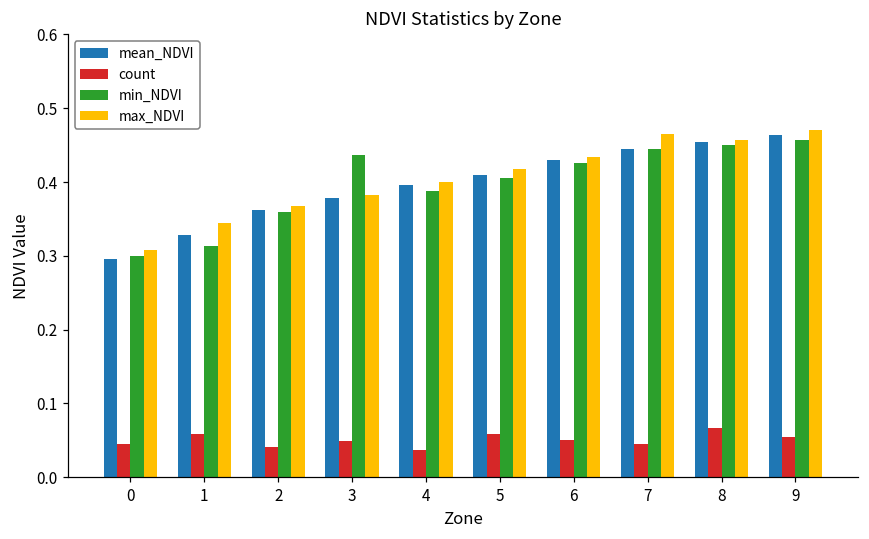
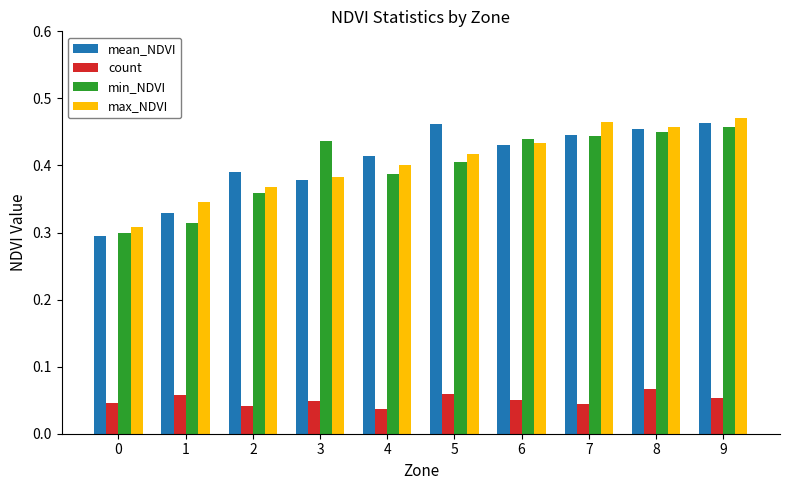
mean_NDVI, 2: 0.36 -> 0.39
mean_NDVI, 4: 0.40 -> 0.41
mean_NDVI, 5: 0.41 -> 0.46
min_NDVI, 6: 0.43 -> 0.44
